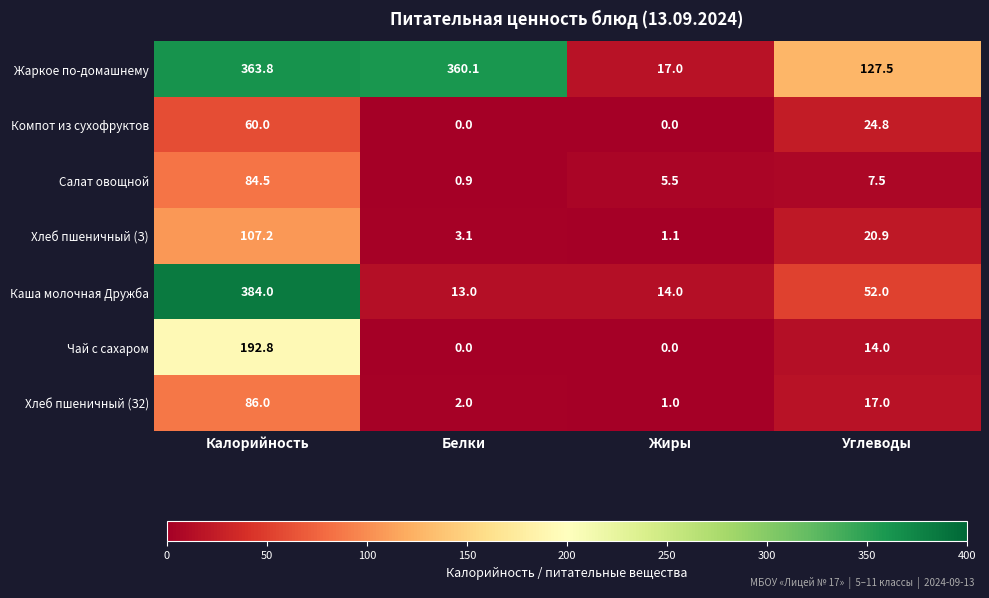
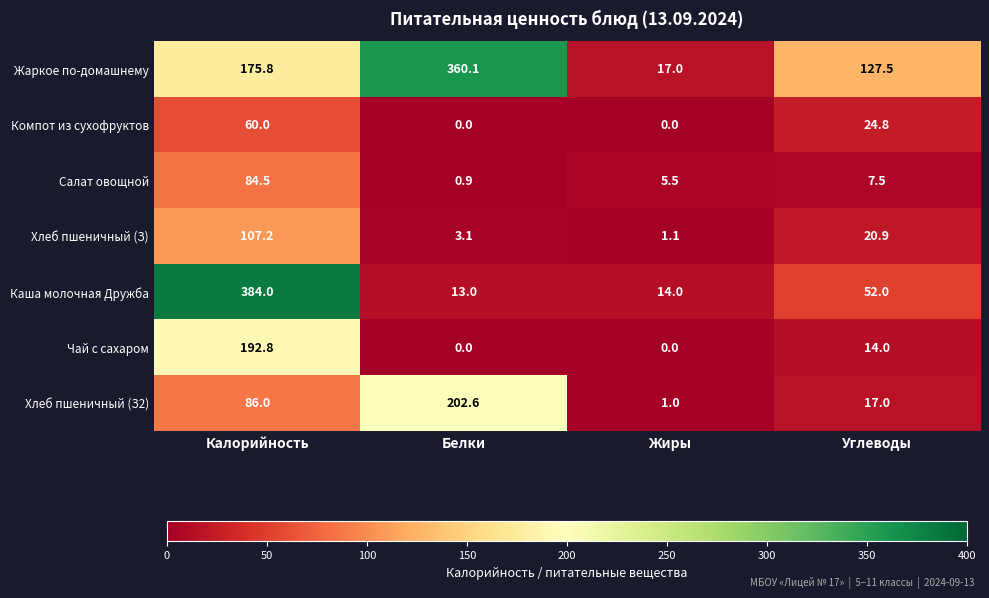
Жаркое по-домашнему, Калорийность: 363.8 -> 175.8
Хлеб пшеничный (З2), Белки: 2.0 -> 202.6
